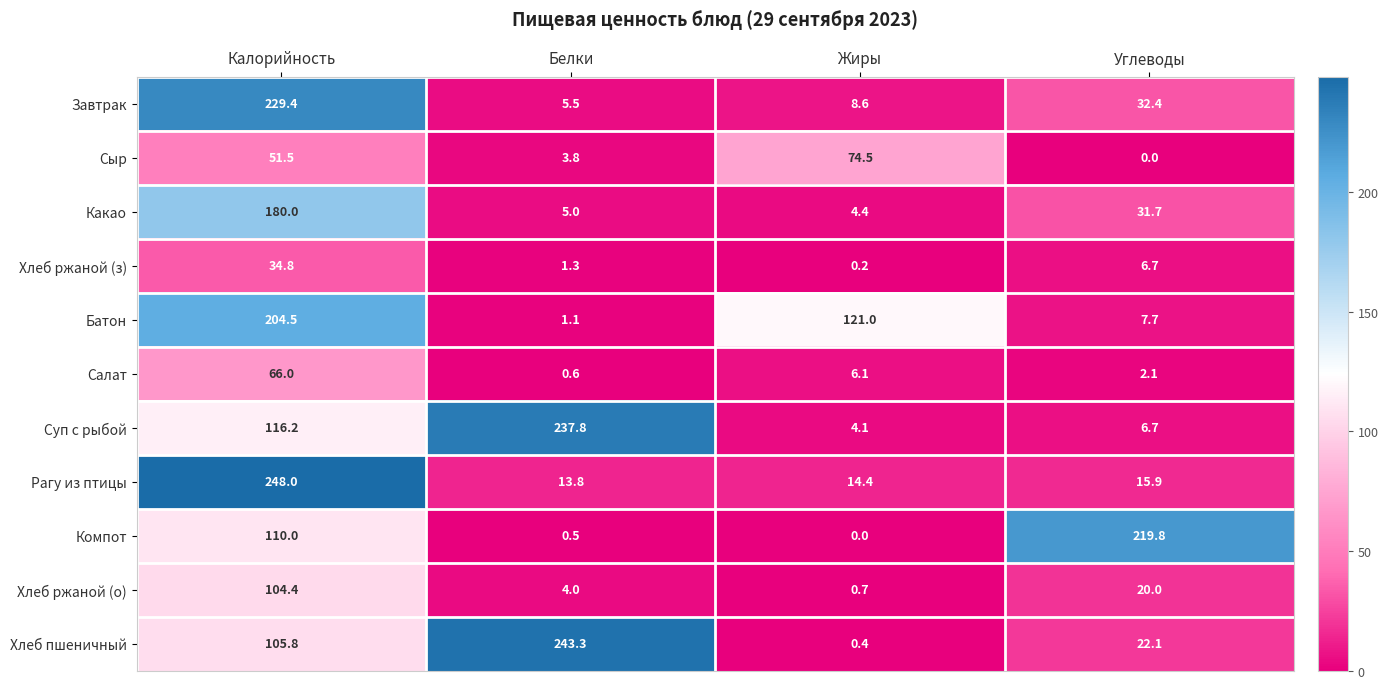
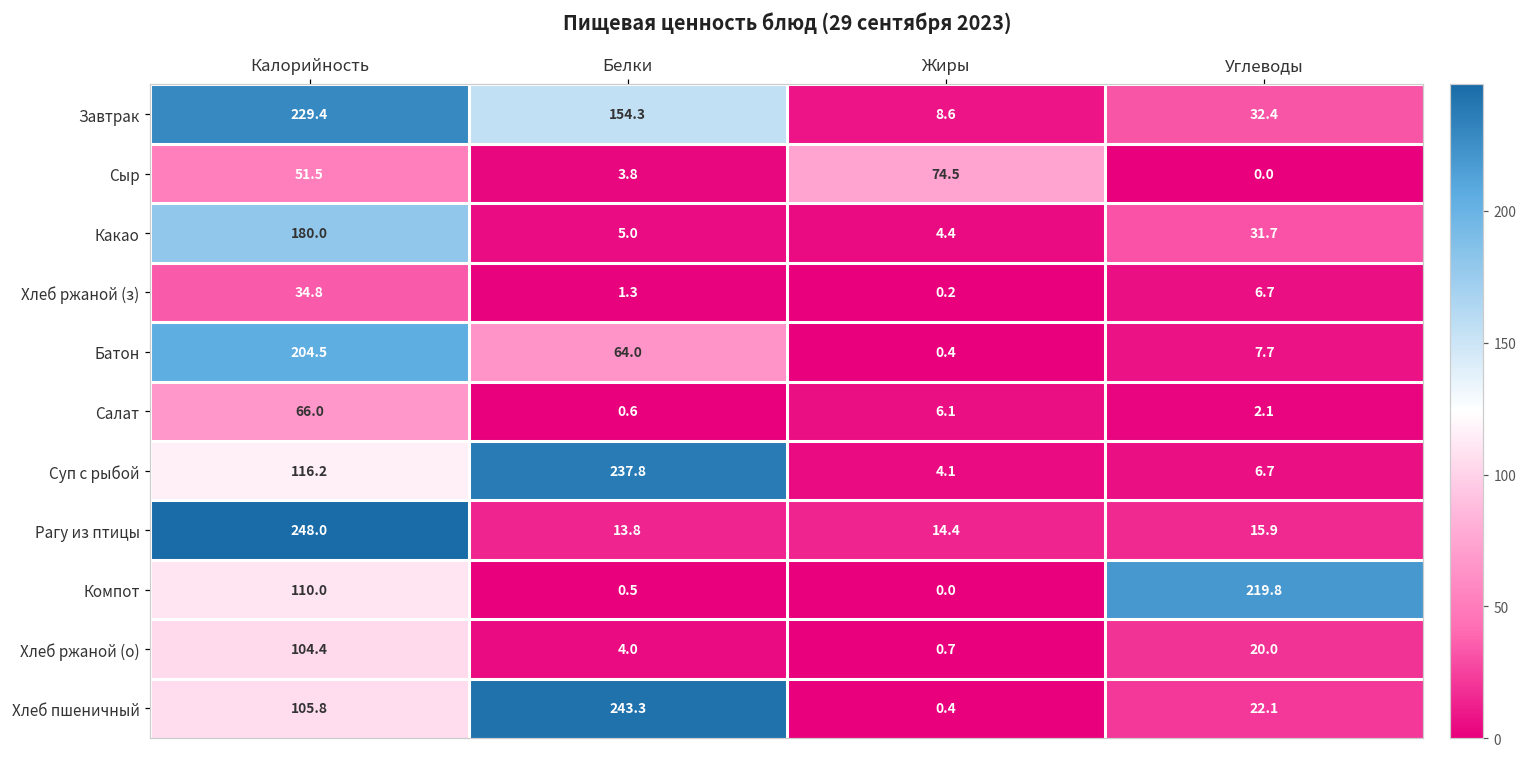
Завтрак, Белки: 5.5 -> 154.3
Батон, Белки: 1.1 -> 64.0
Батон, Жиры: 121.0 -> 0.4
